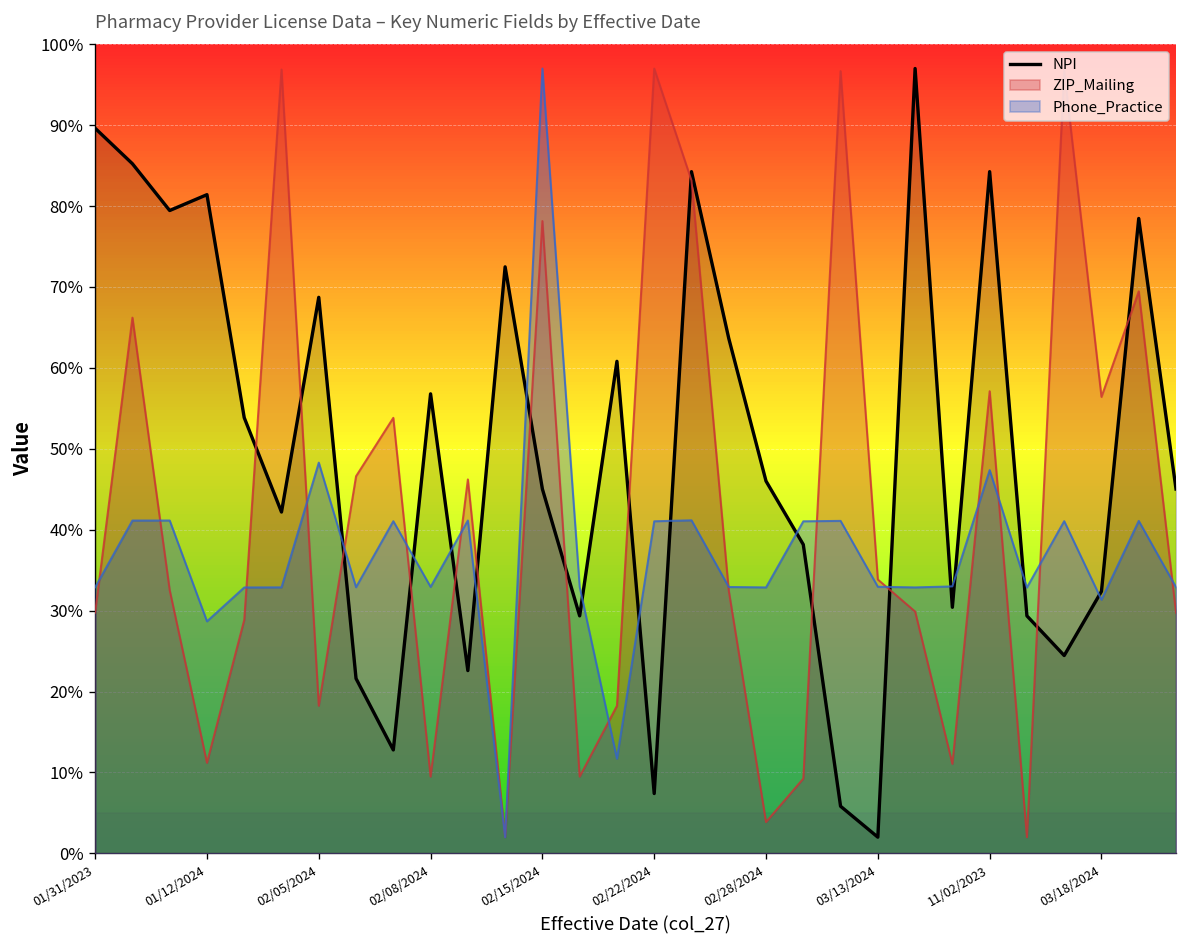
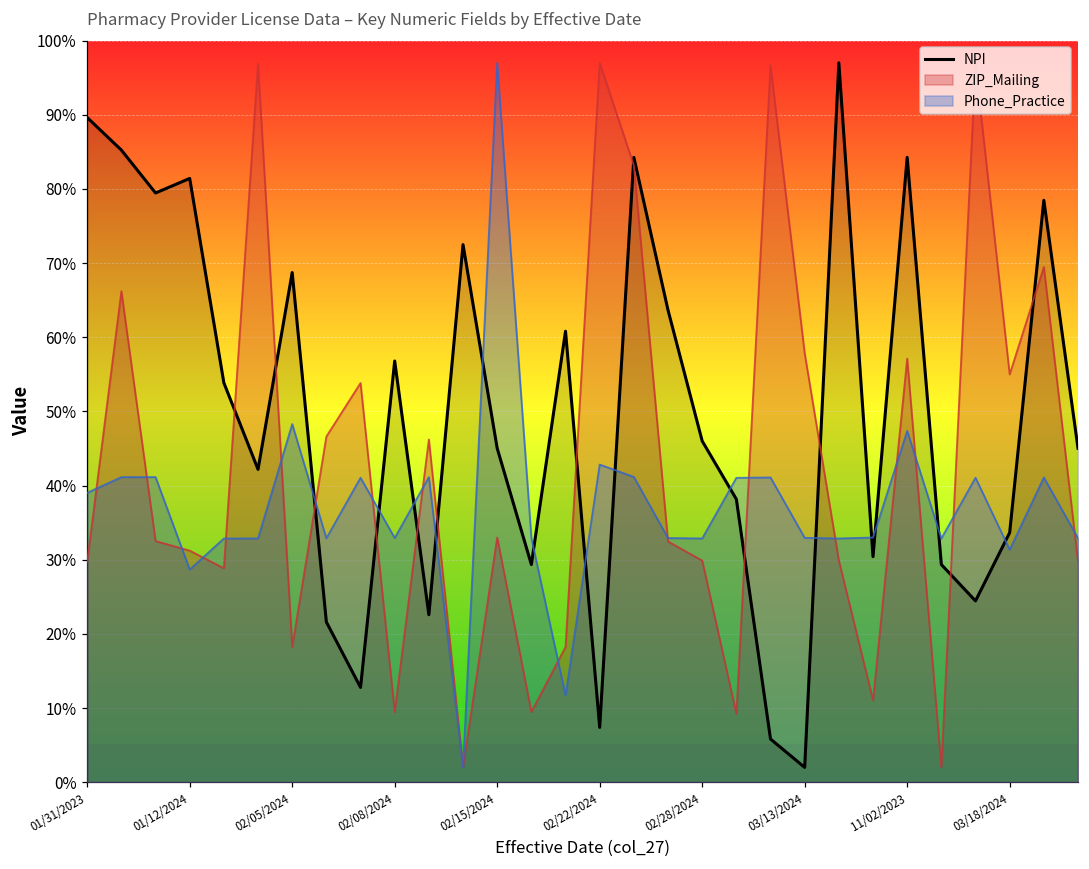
Phone_Practice, 01/31/2023: 33% -> 39%
ZIP_Mailing, 01/12/2024: 11% -> 31%
ZIP_Mailing, 02/15/2024: 78% -> 33%
Phone_Practice, 02/22/2024: 41% -> 43%
ZIP_Mailing, 02/28/2024: 4% -> 30%
ZIP_Mailing, 03/13/2024: 34% -> 58%
NPI, 03/18/2024: 32% -> 34%
ZIP_Mailing, 03/18/2024: 56% -> 55%
